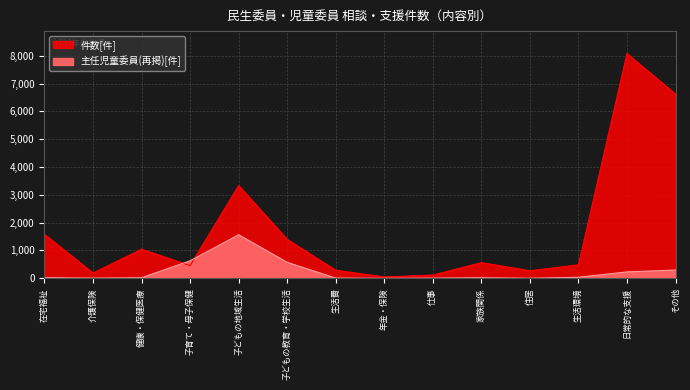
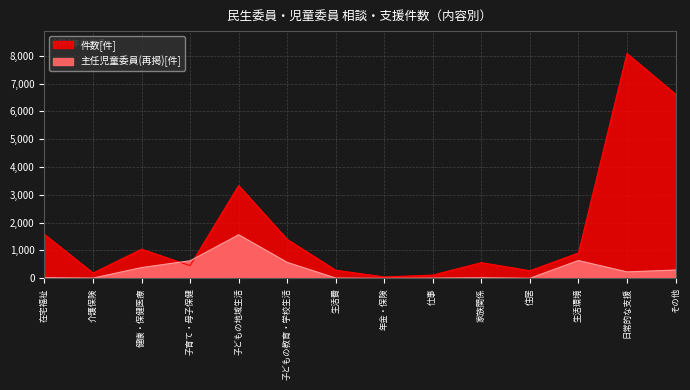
主任児童委員(再掲)[件], 健康・保健医療: 0 -> 400
件数[件], 生活環境: 500 -> 900
主任児童委員(再掲)[件], 生活環境: 0 -> 600
